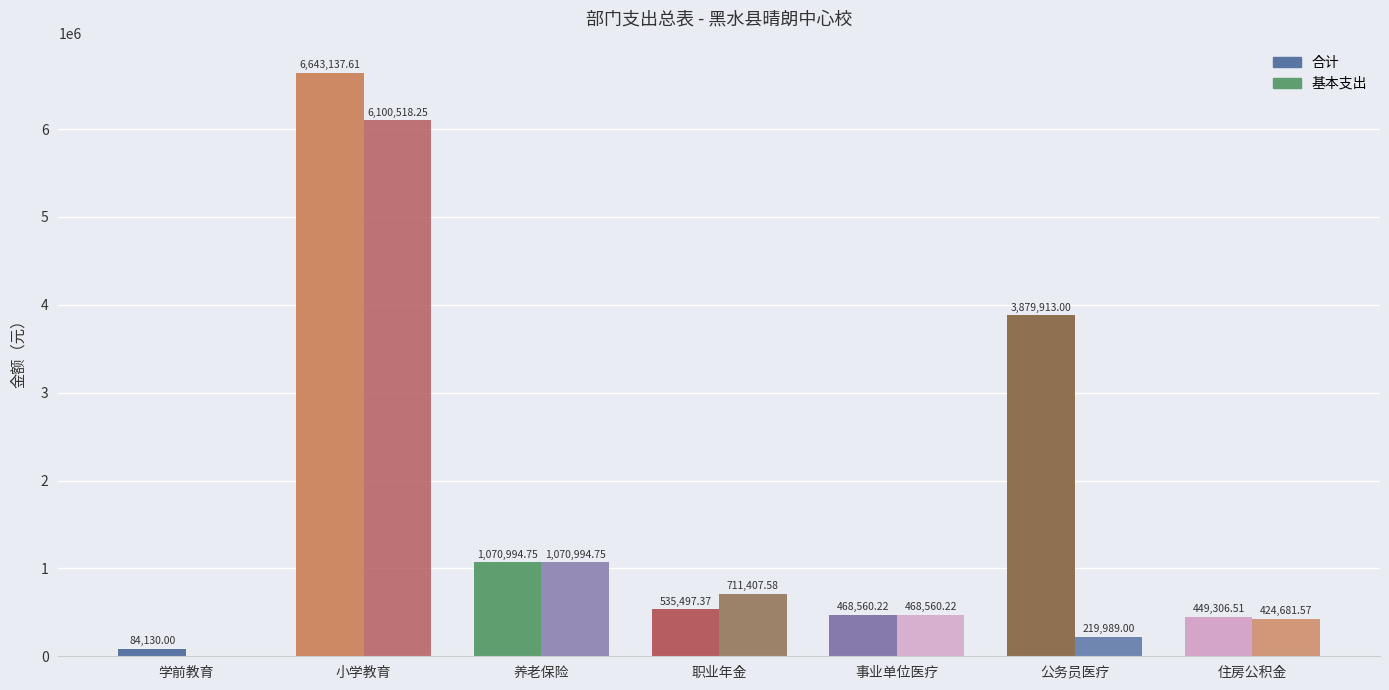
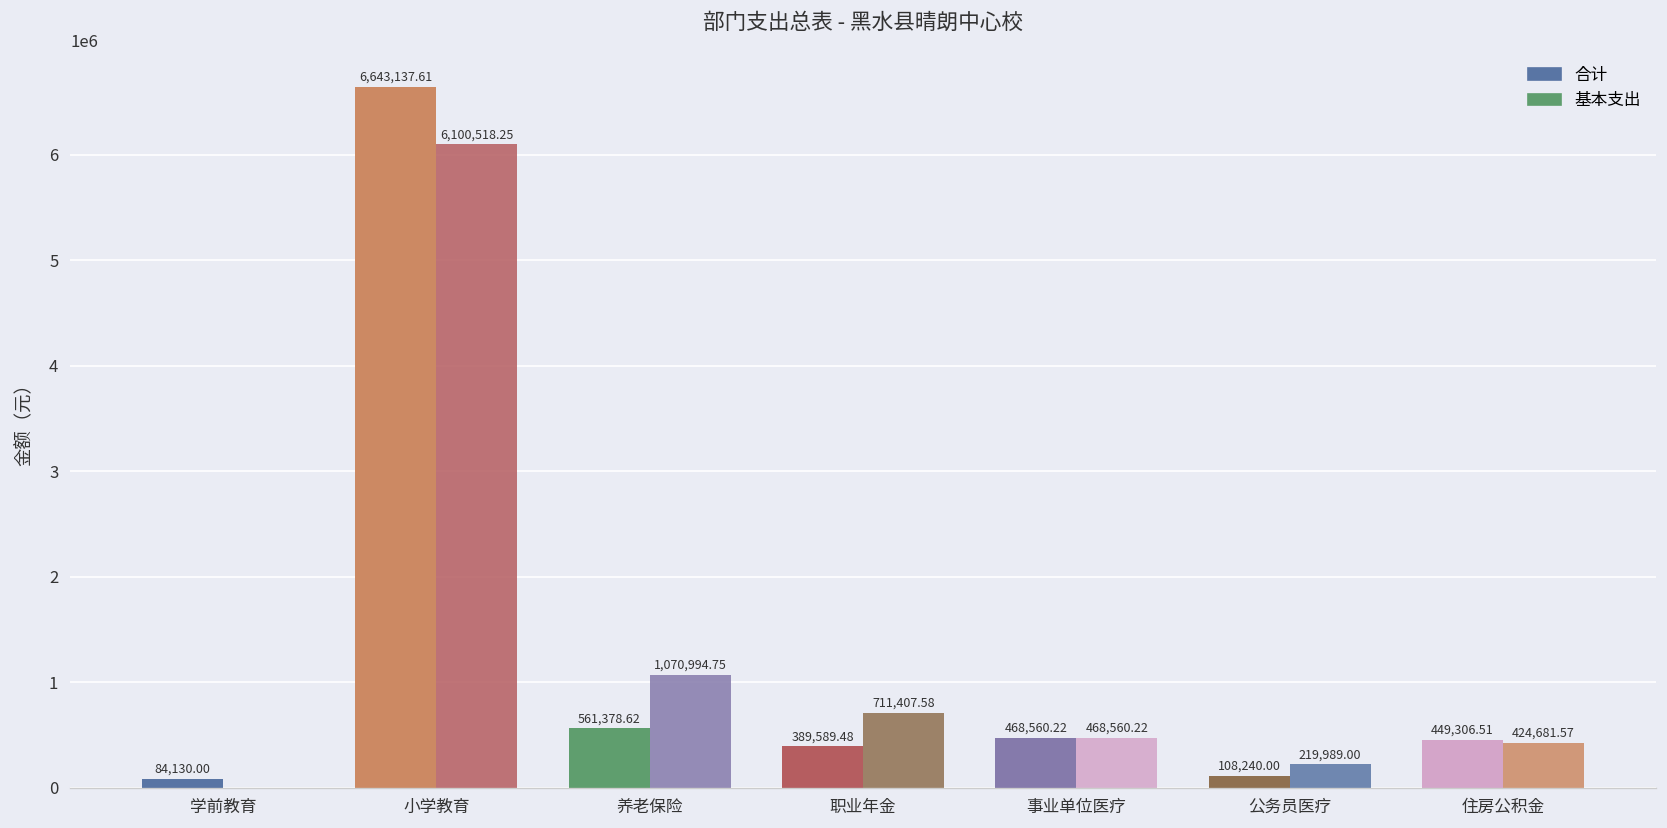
合计, 养老保险: 1,070,994.75 -> 561,378.62
合计, 职业年金: 535,497.37 -> 389,589.48
合计, 公务员医疗: 3,879,913.00 -> 108,240.00
